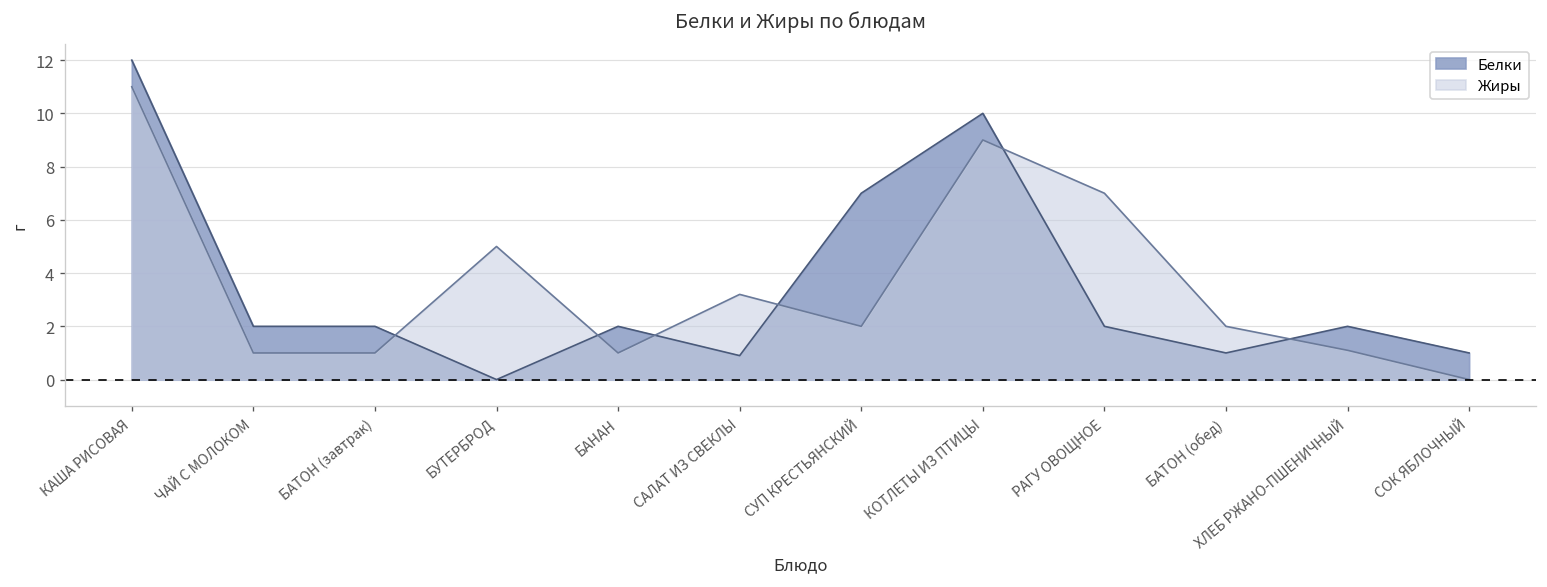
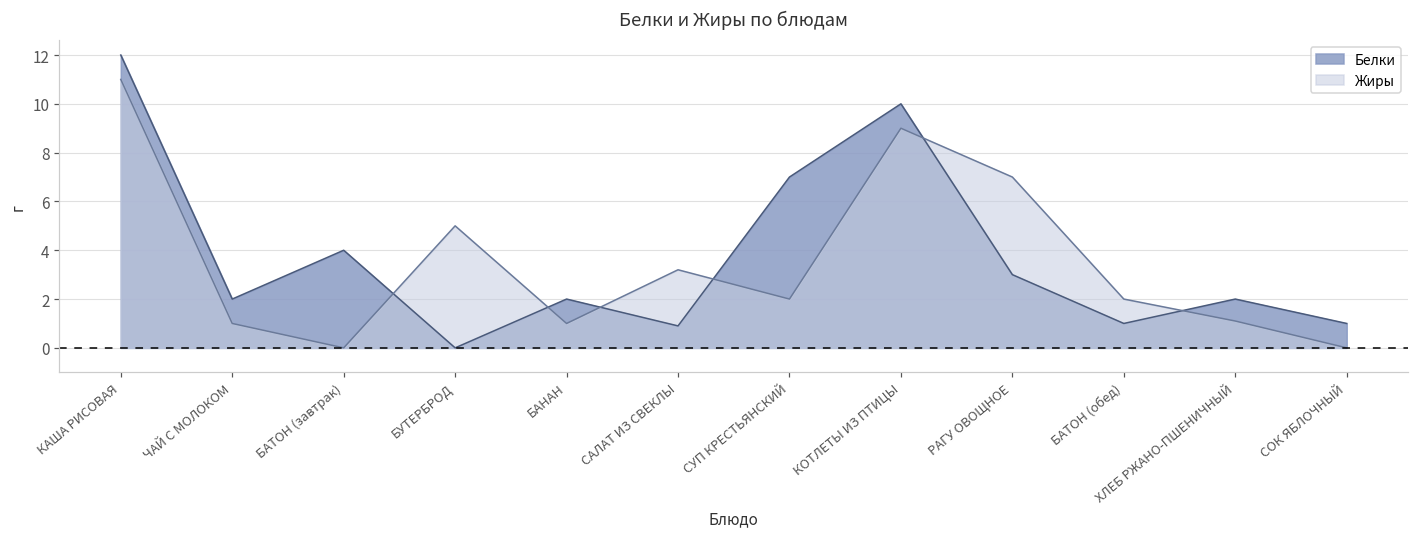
Белки, БАТОН (завтрак): 2 -> 4
Жиры, БАТОН (завтрак): 1 -> 0
Белки, РАГУ ОВОЩНОЕ: 2 -> 3
